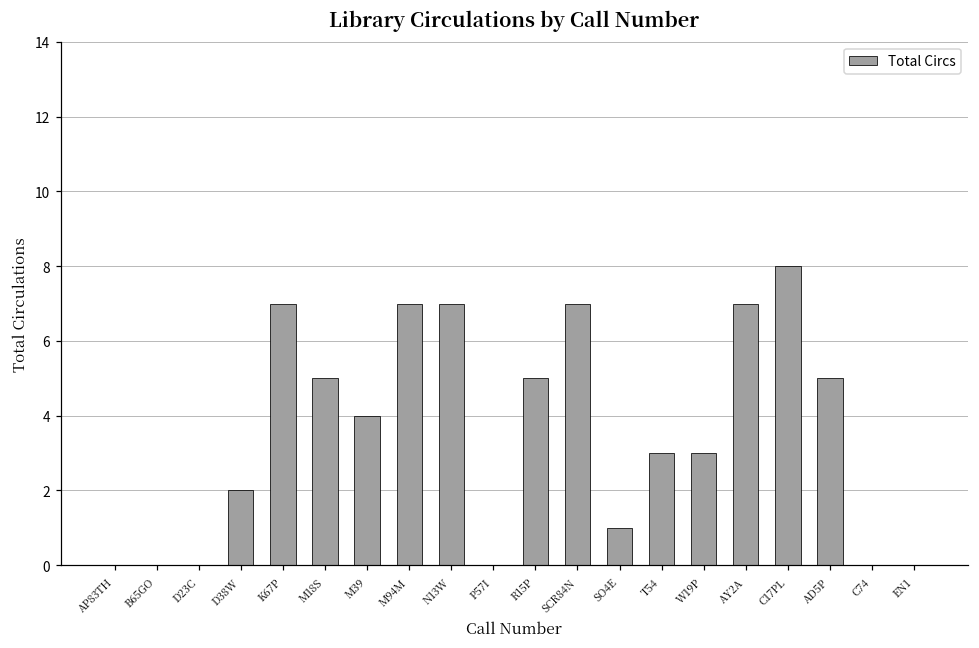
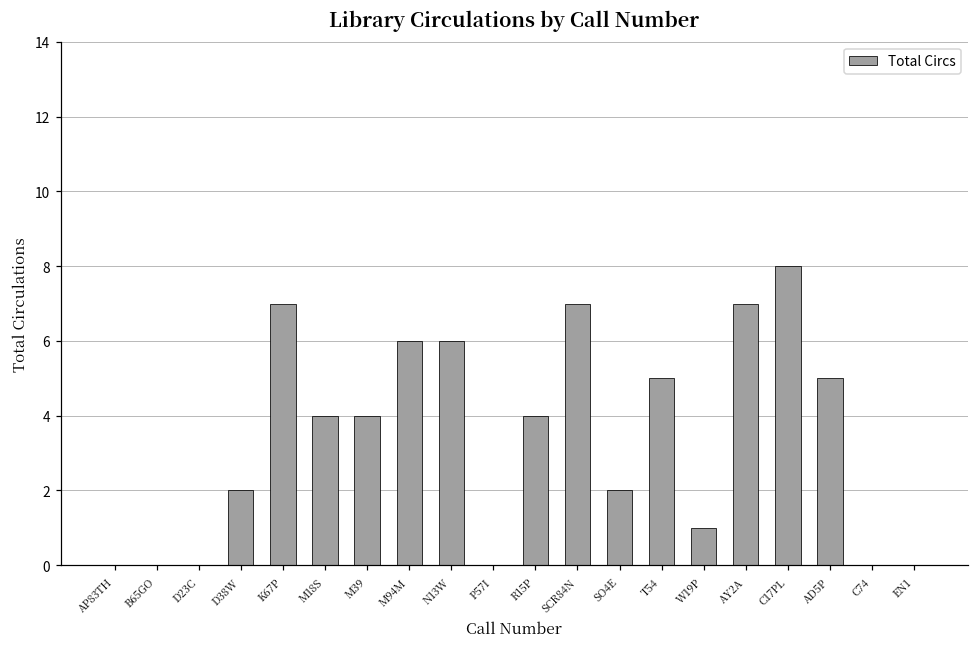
M18S: 5 -> 4
M94M: 7 -> 6
N13W: 7 -> 6
R15P: 5 -> 4
SO4E: 1 -> 2
T54: 3 -> 5
W19P: 3 -> 1
